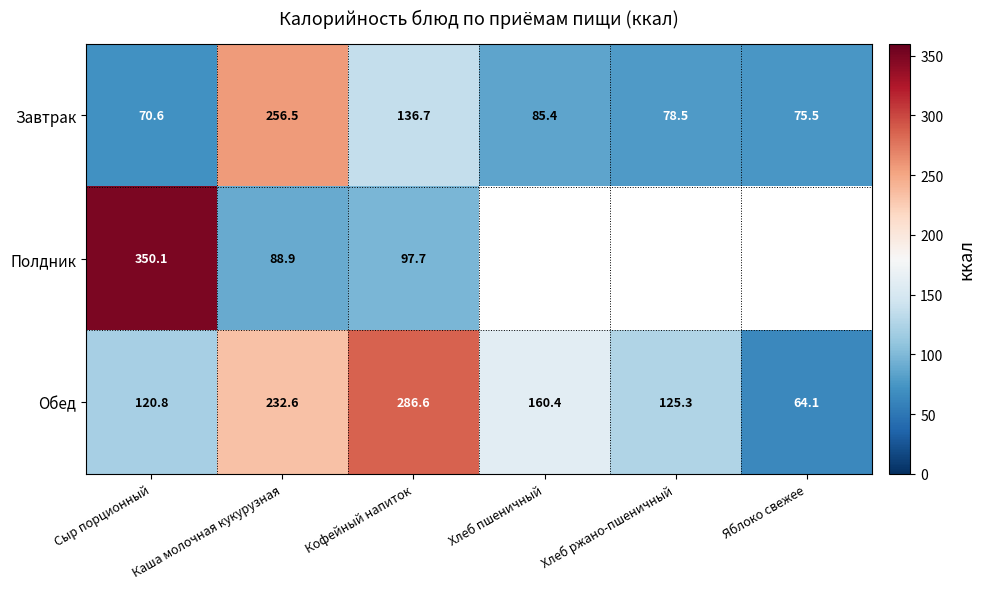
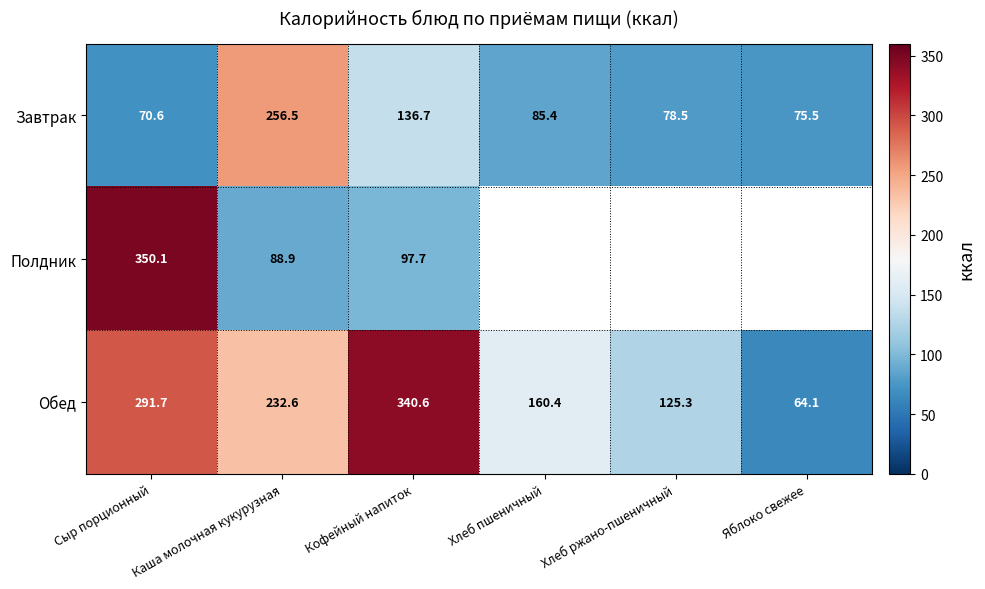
Обед, Сыр порционный: 120.8 -> 291.7
Обед, Кофейный напиток: 286.6 -> 340.6
